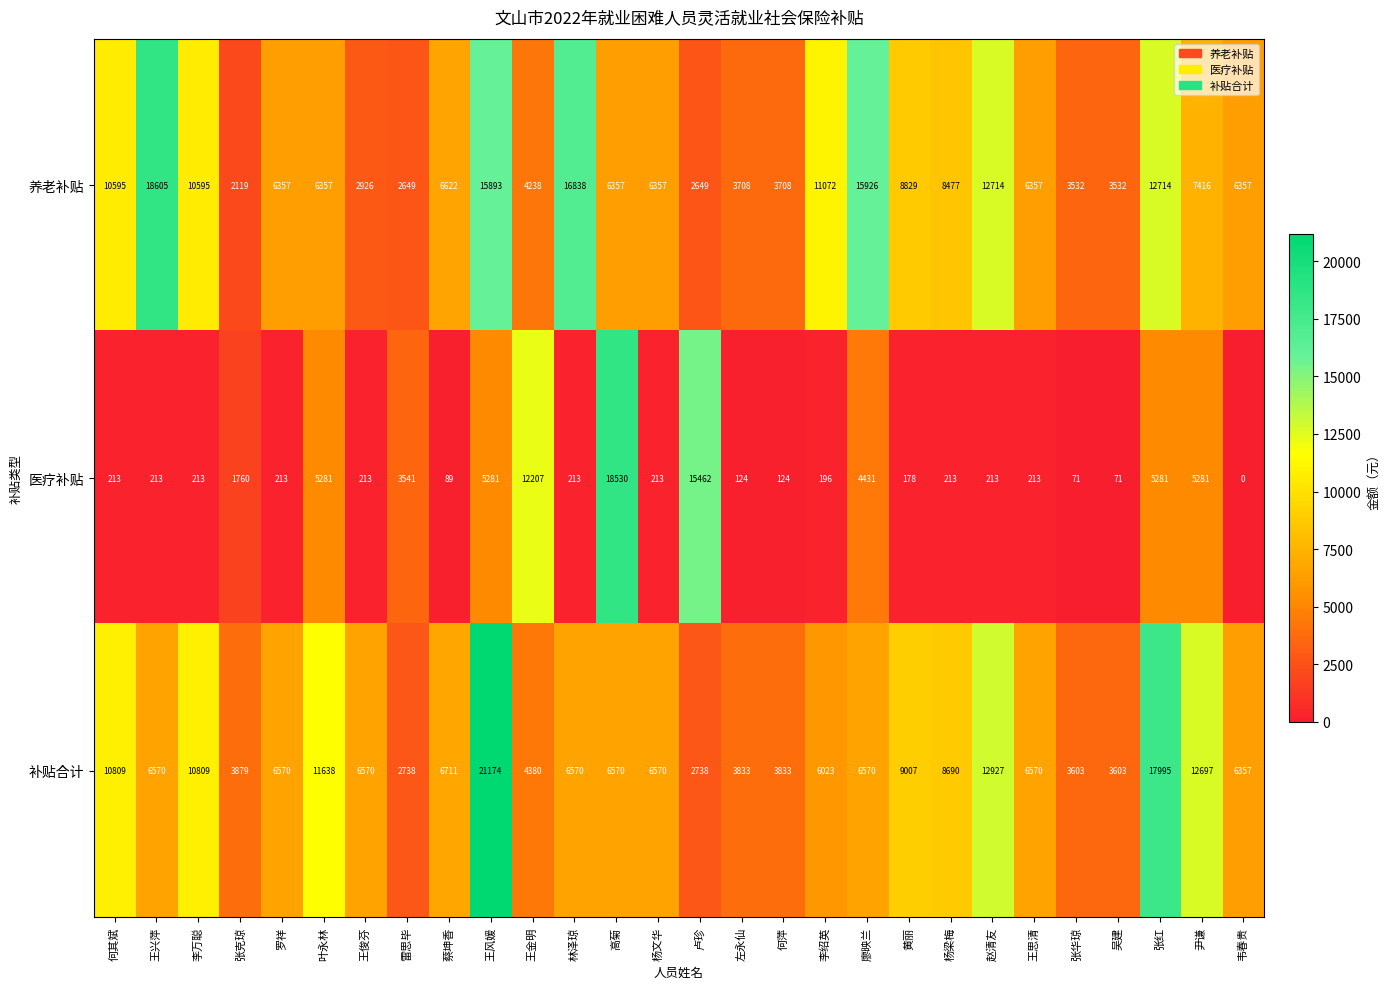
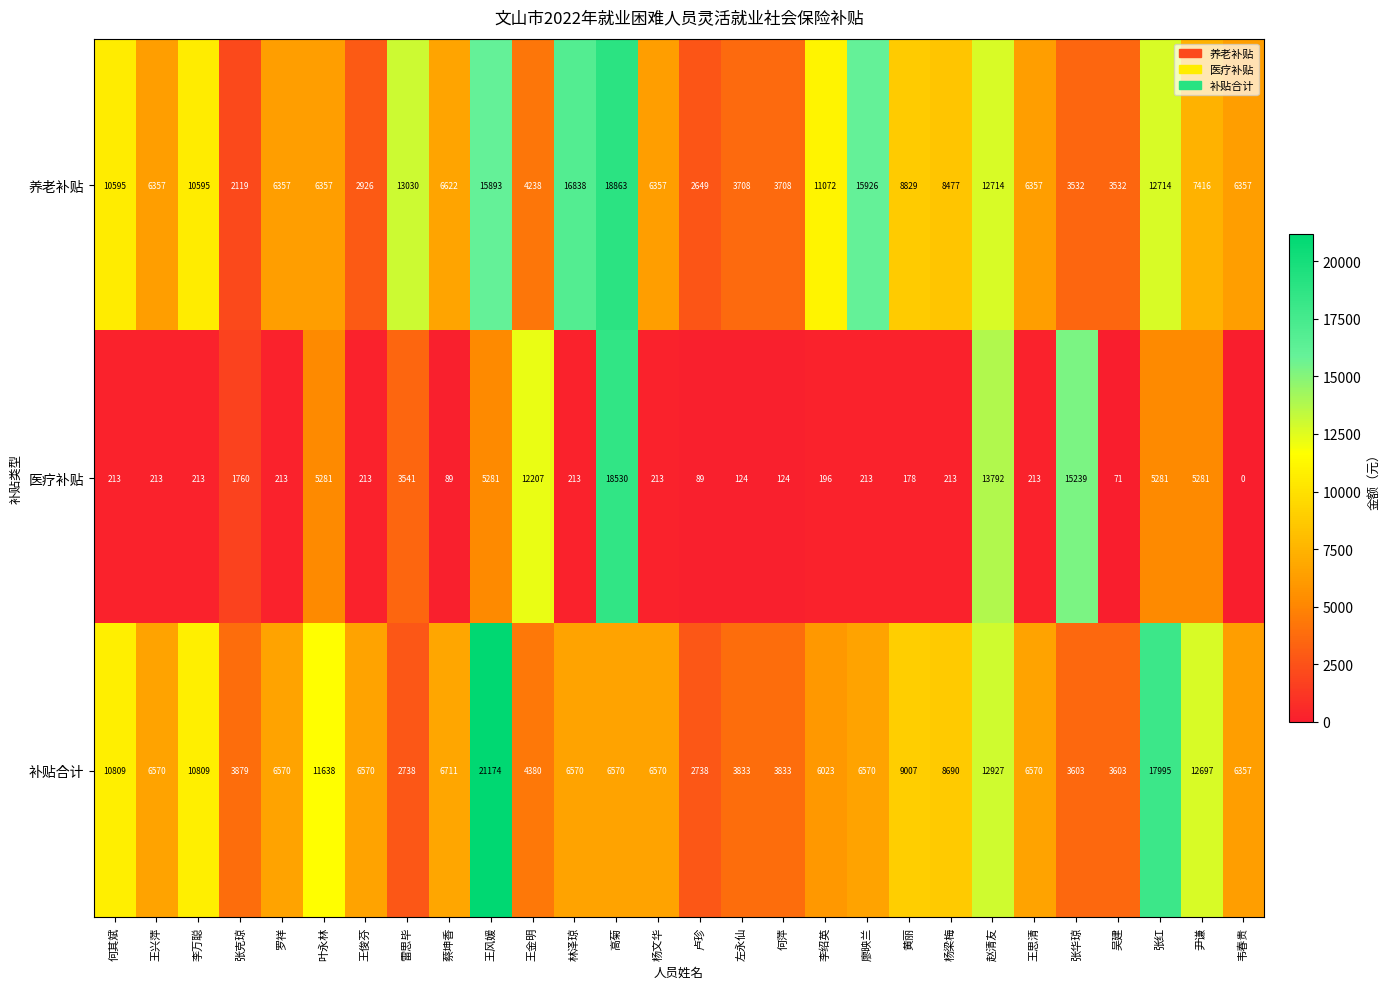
养老补贴, 王兴萍: 18605 -> 6357
养老补贴, 雷思毕: 2649 -> 13030
养老补贴, 高菊: 6357 -> 18863
医疗补贴, 卢珍: 15462 -> 89
医疗补贴, 廖映兰: 4431 -> 213
医疗补贴, 赵清友: 213 -> 13792
医疗补贴, 张华琼: 71 -> 15239
